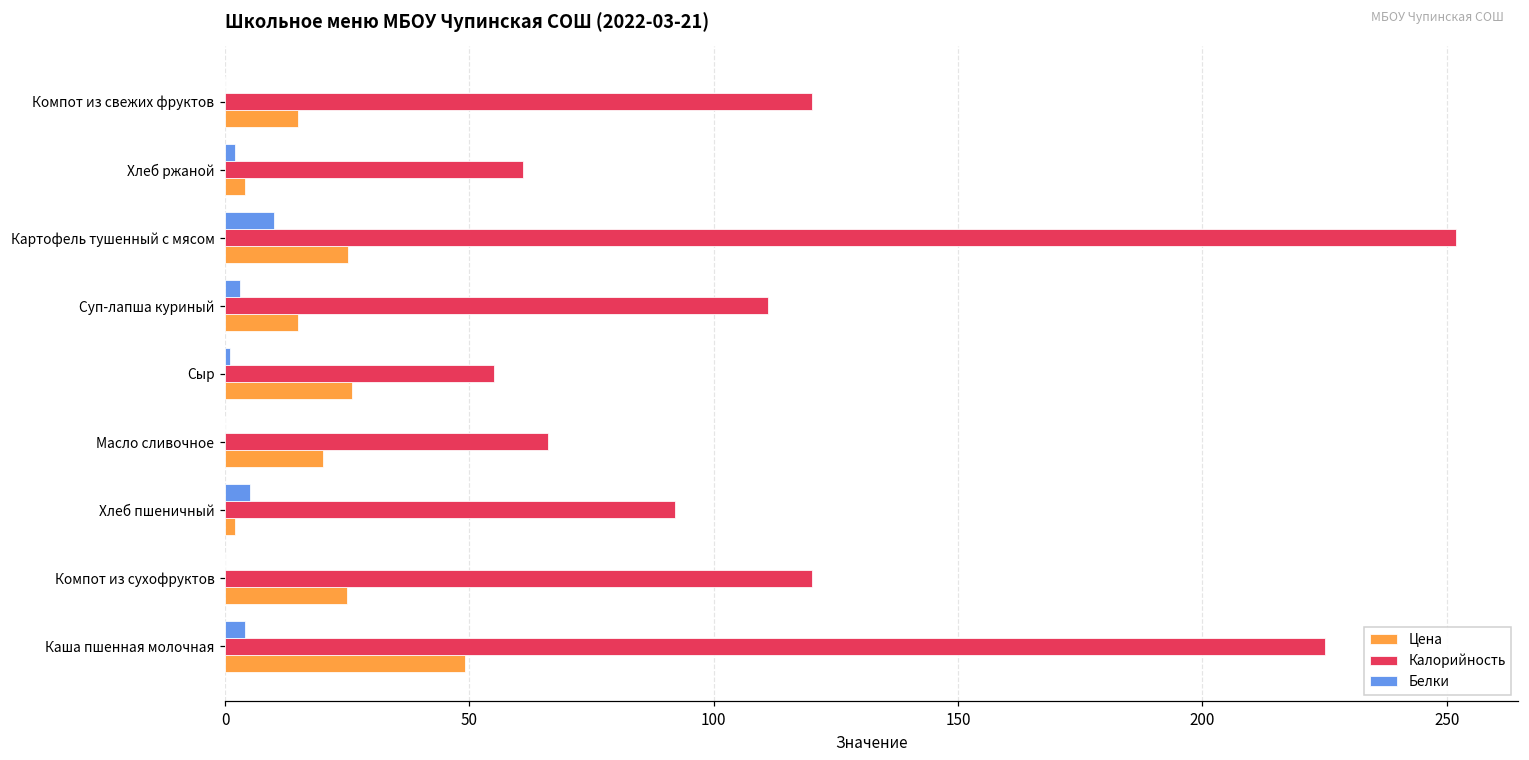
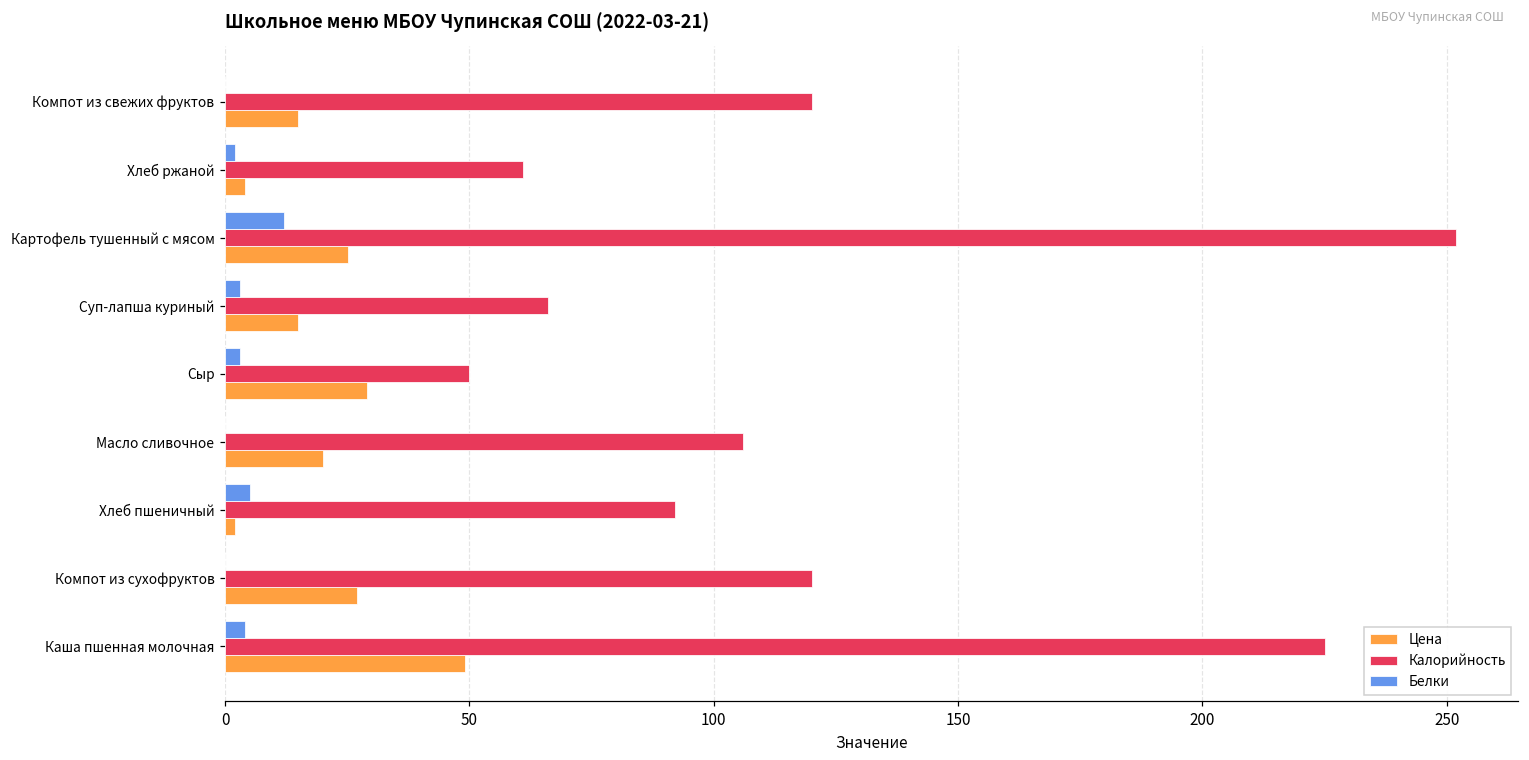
Белки, Картофель тушенный с мясом: 10 -> 12
Калорийность, Суп-лапша куриный: 111 -> 66
Белки, Сыр: 1 -> 3
Калорийность, Сыр: 55 -> 50
Цена, Сыр: 26 -> 29
Калорийность, Масло сливочное: 66 -> 106
Цена, Компот из сухофруктов: 25 -> 27
